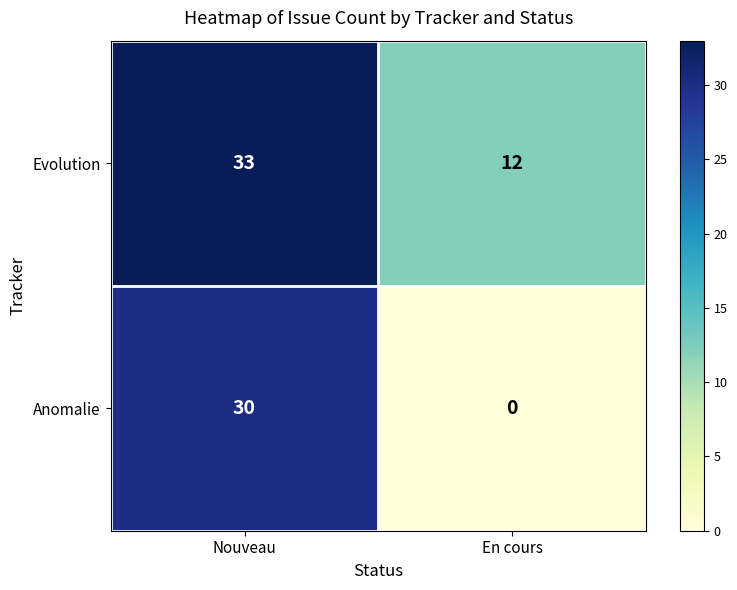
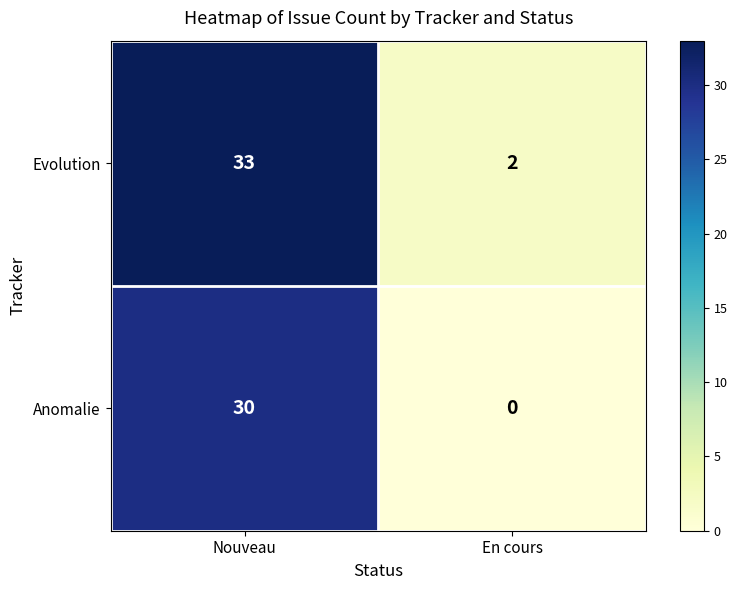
Evolution, En cours: 12 -> 2
